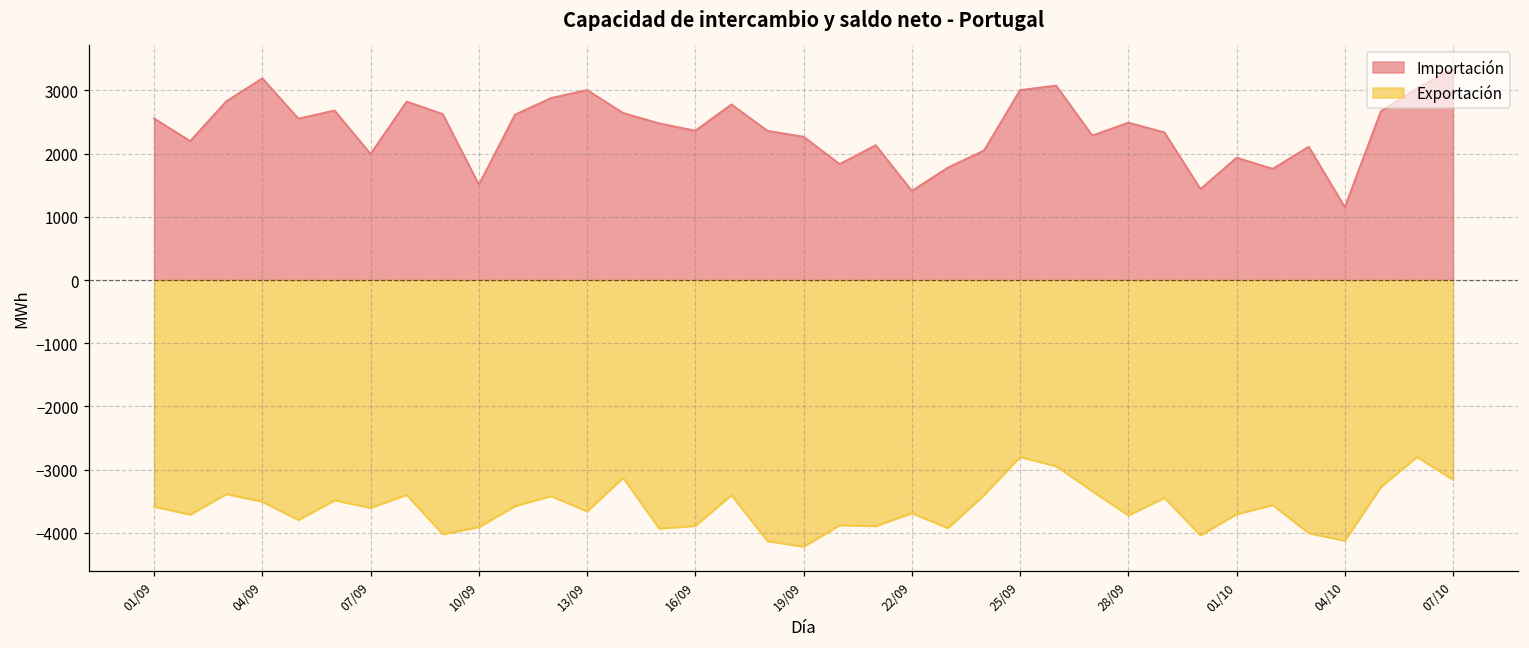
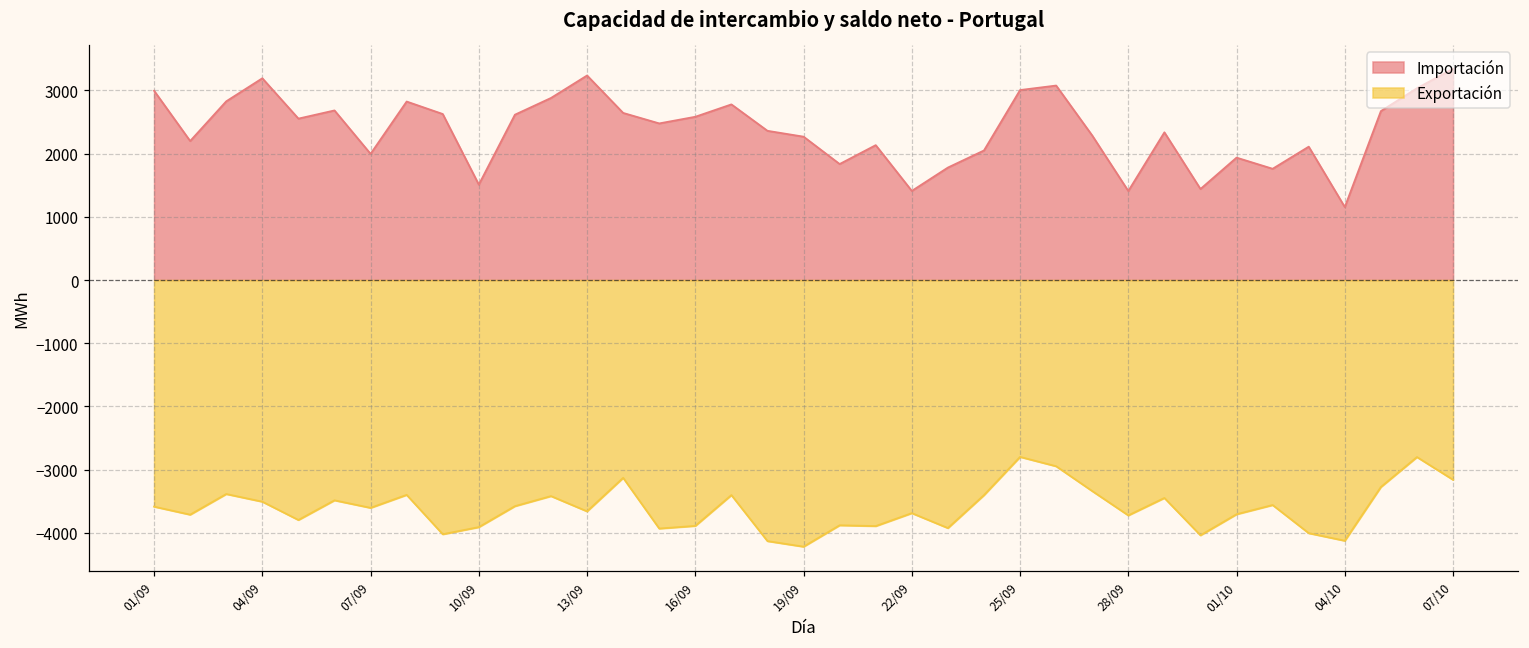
Importación, 01/09: 2600 -> 3000
Importación, 13/09: 3000 -> 3200
Importación, 16/09: 2400 -> 2600
Importación, 28/09: 2500 -> 1400
